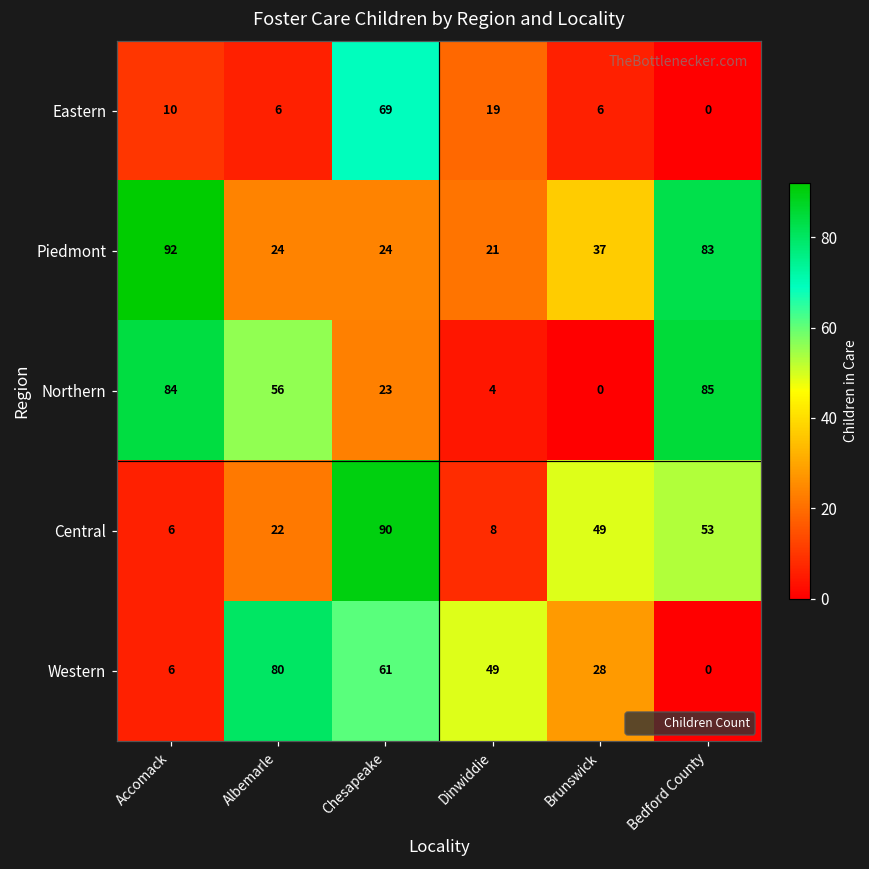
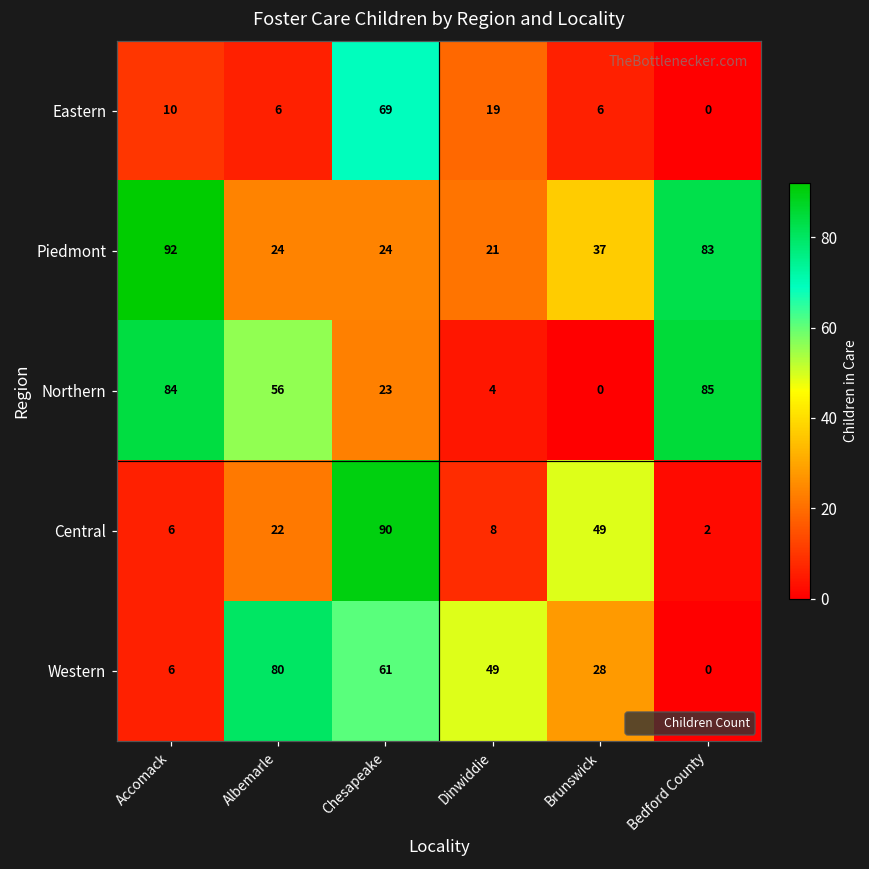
Central, Bedford County: 53 -> 2
